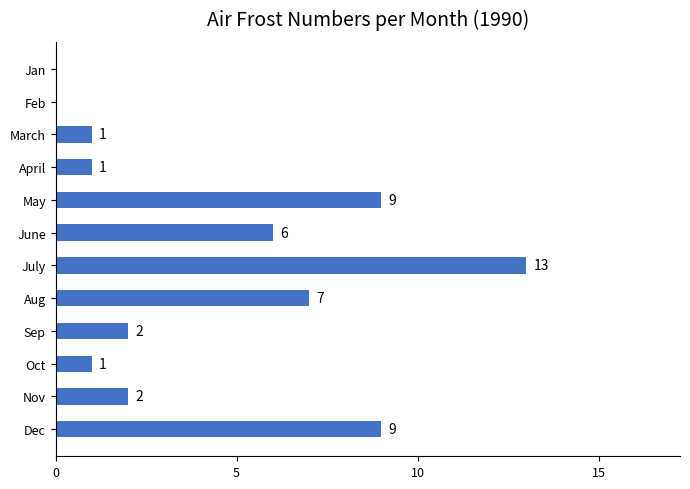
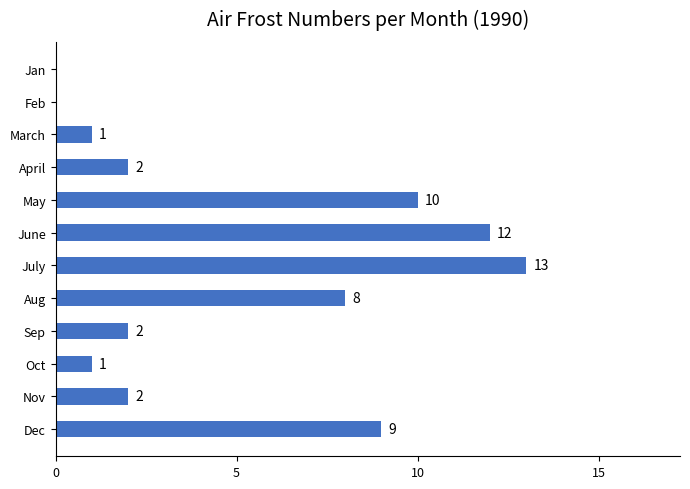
April: 1 -> 2
May: 9 -> 10
June: 6 -> 12
Aug: 7 -> 8
